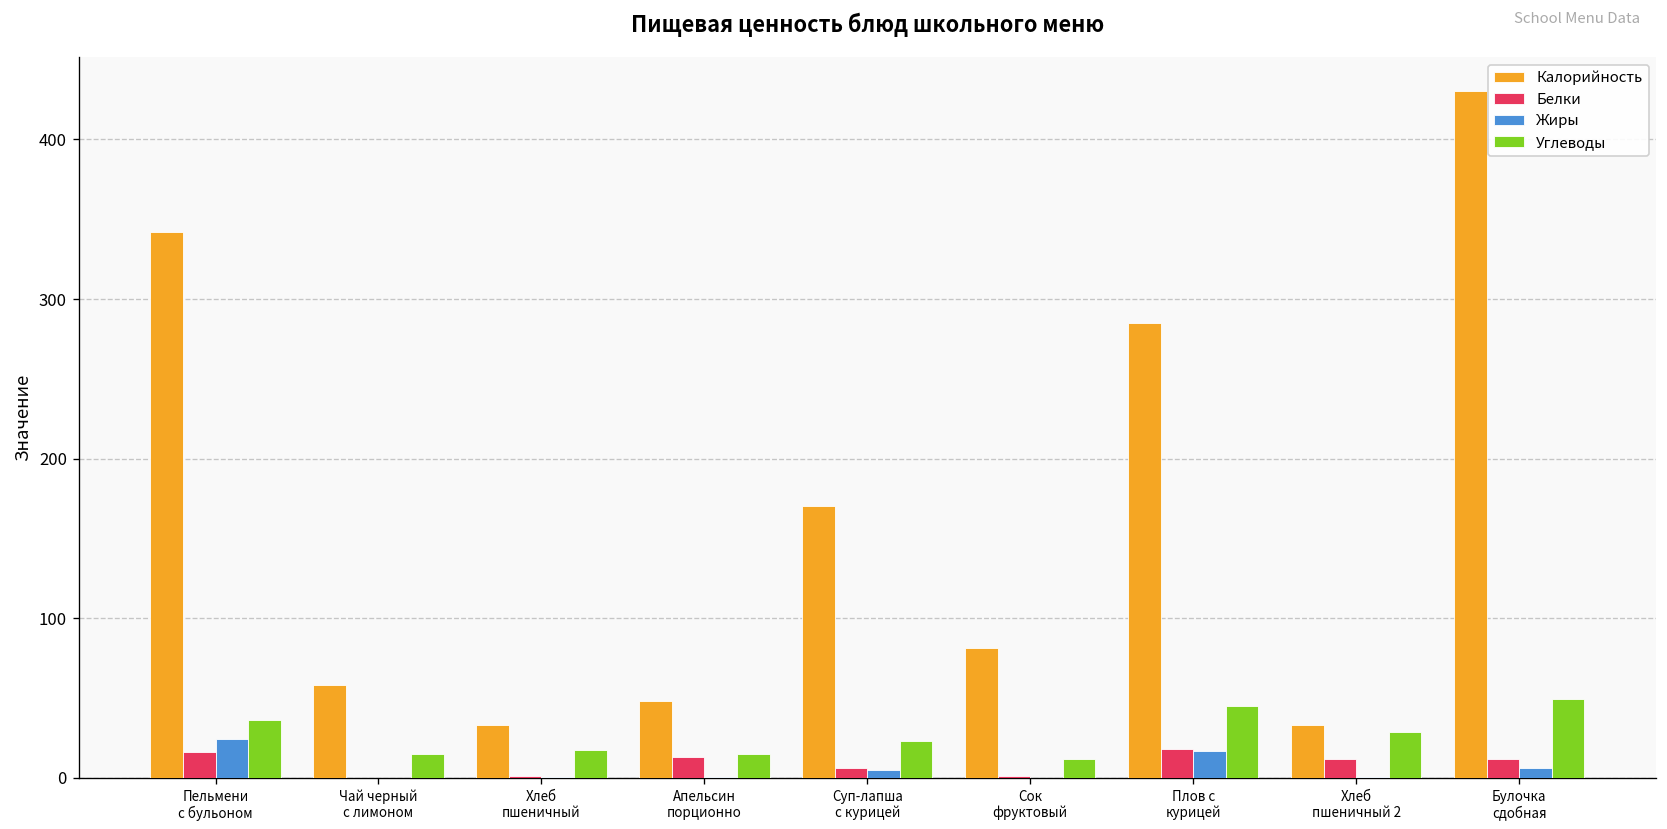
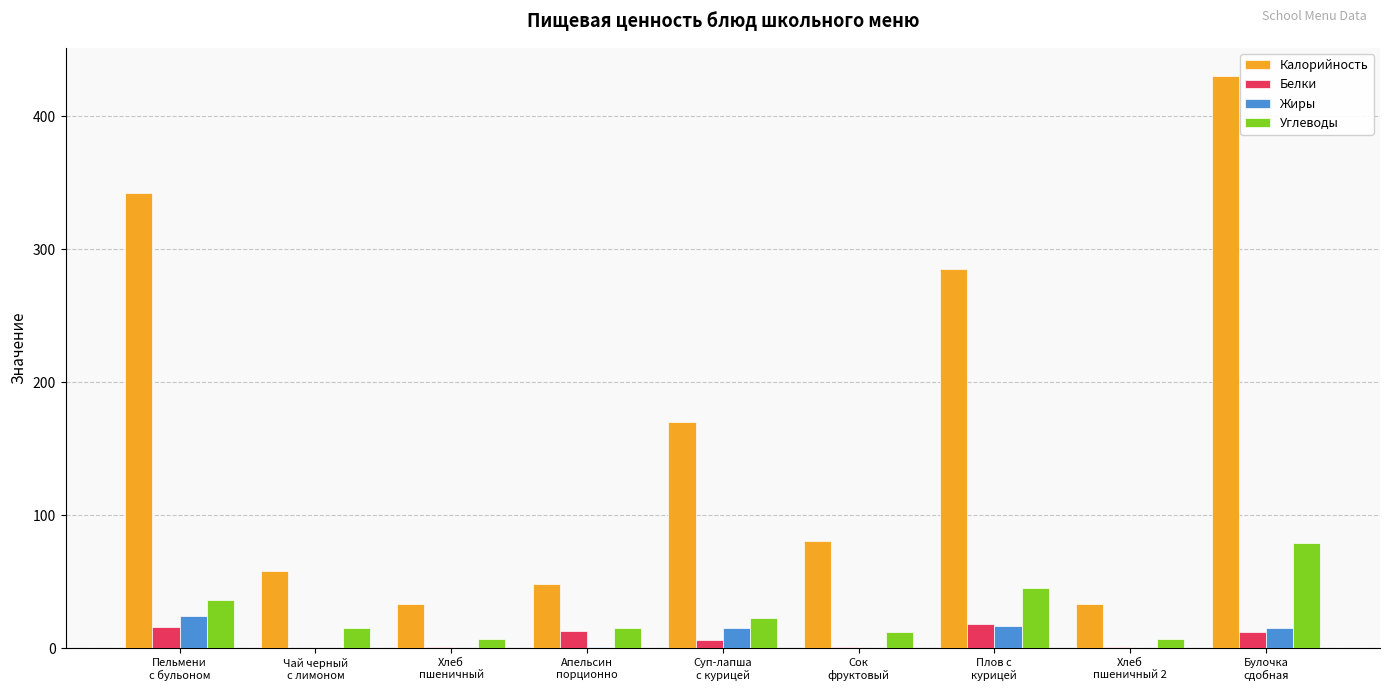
Углеводы, Хлеб пшеничный: 17 -> 7
Жиры, Суп-лапша с курицей: 5 -> 15
Белки, Хлеб пшеничный 2: 12 -> 1
Углеводы, Хлеб пшеничный 2: 29 -> 7
Жиры, Булочка сдобная: 6 -> 15
Углеводы, Булочка сдобная: 49 -> 79
